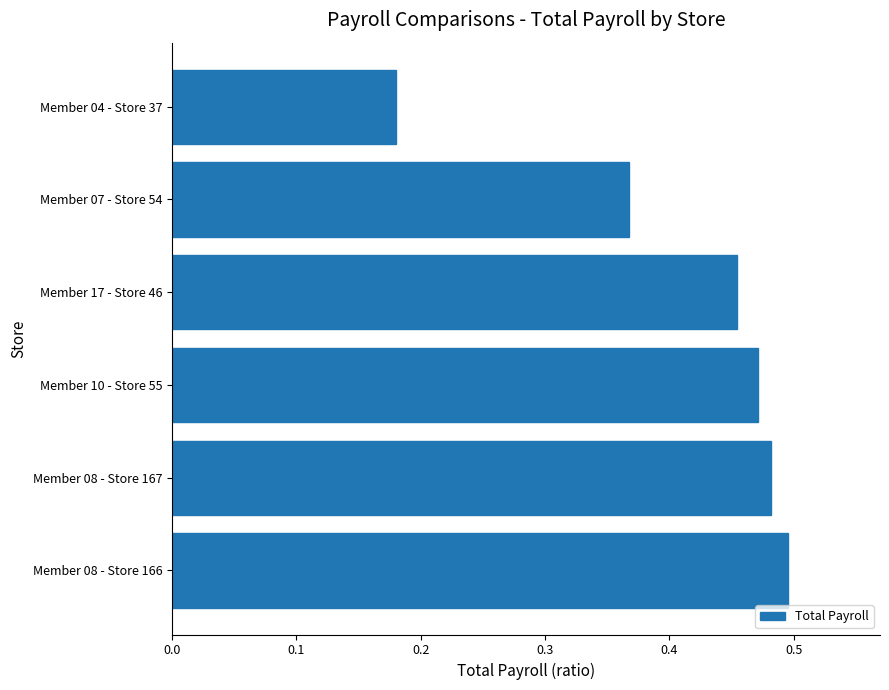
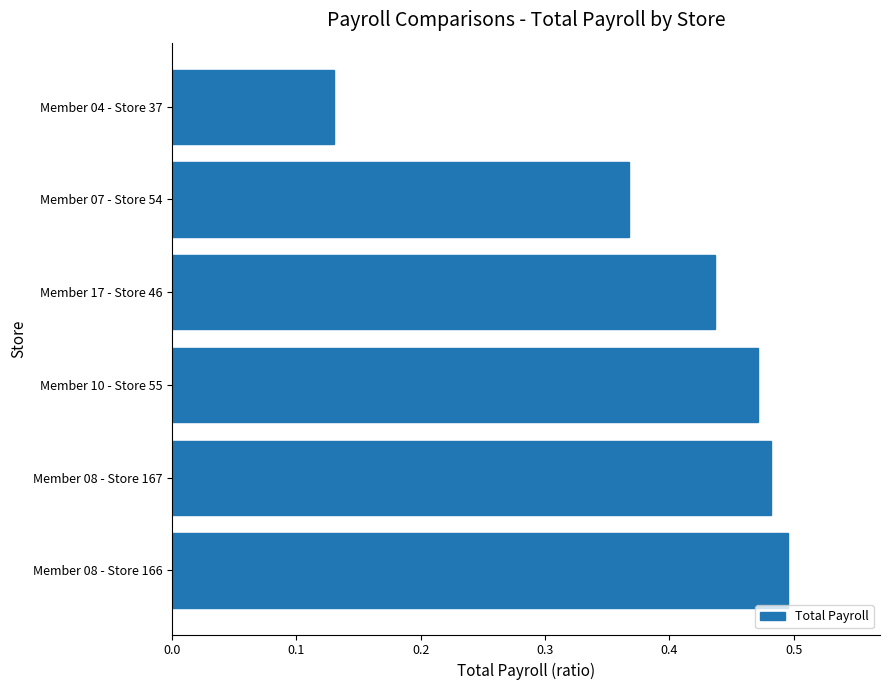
Member 04 - Store 37: 0.18 -> 0.13
Member 17 - Store 46: 0.454 -> 0.437
